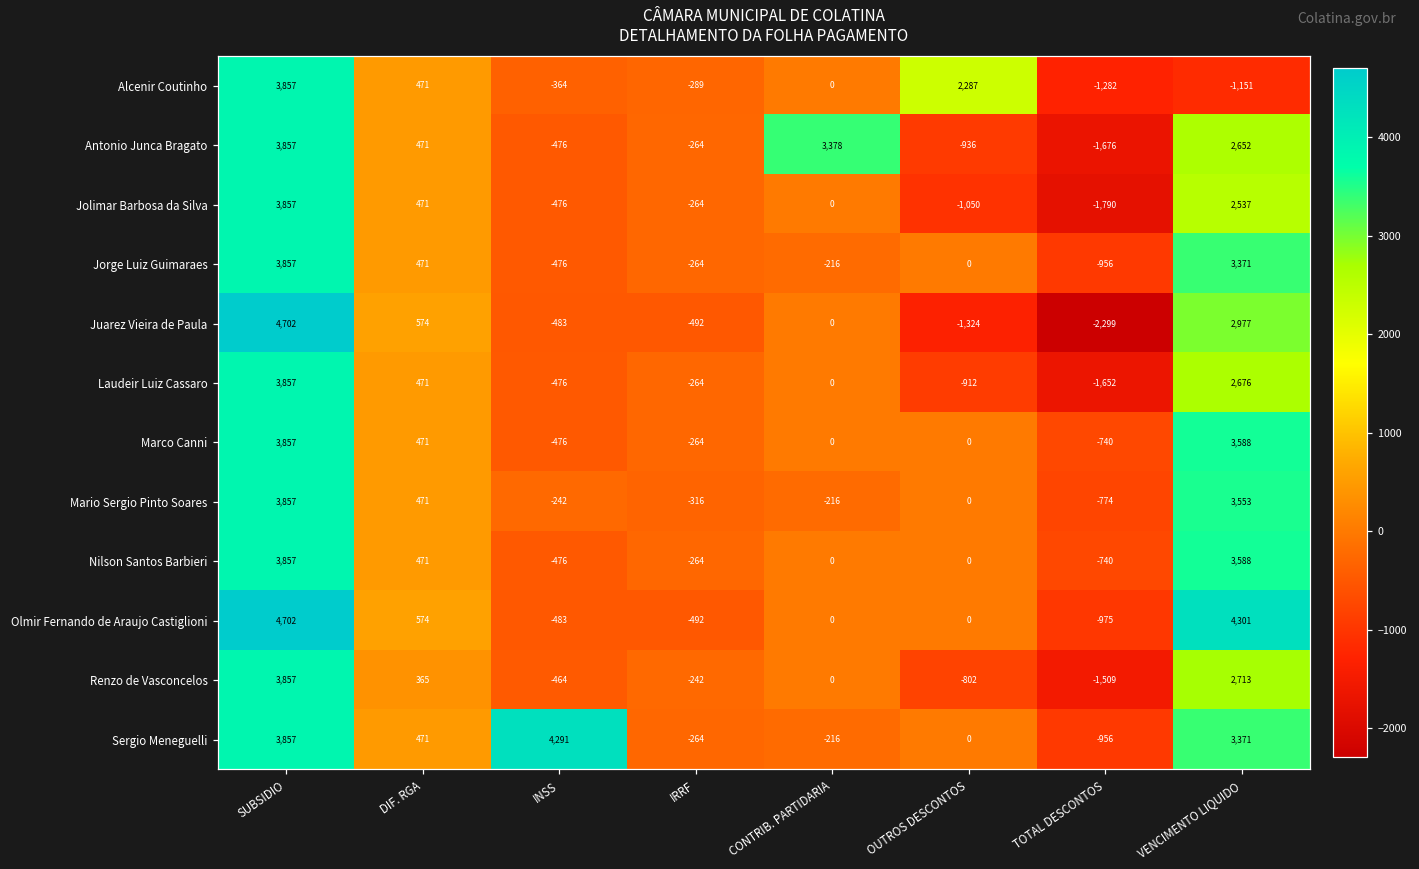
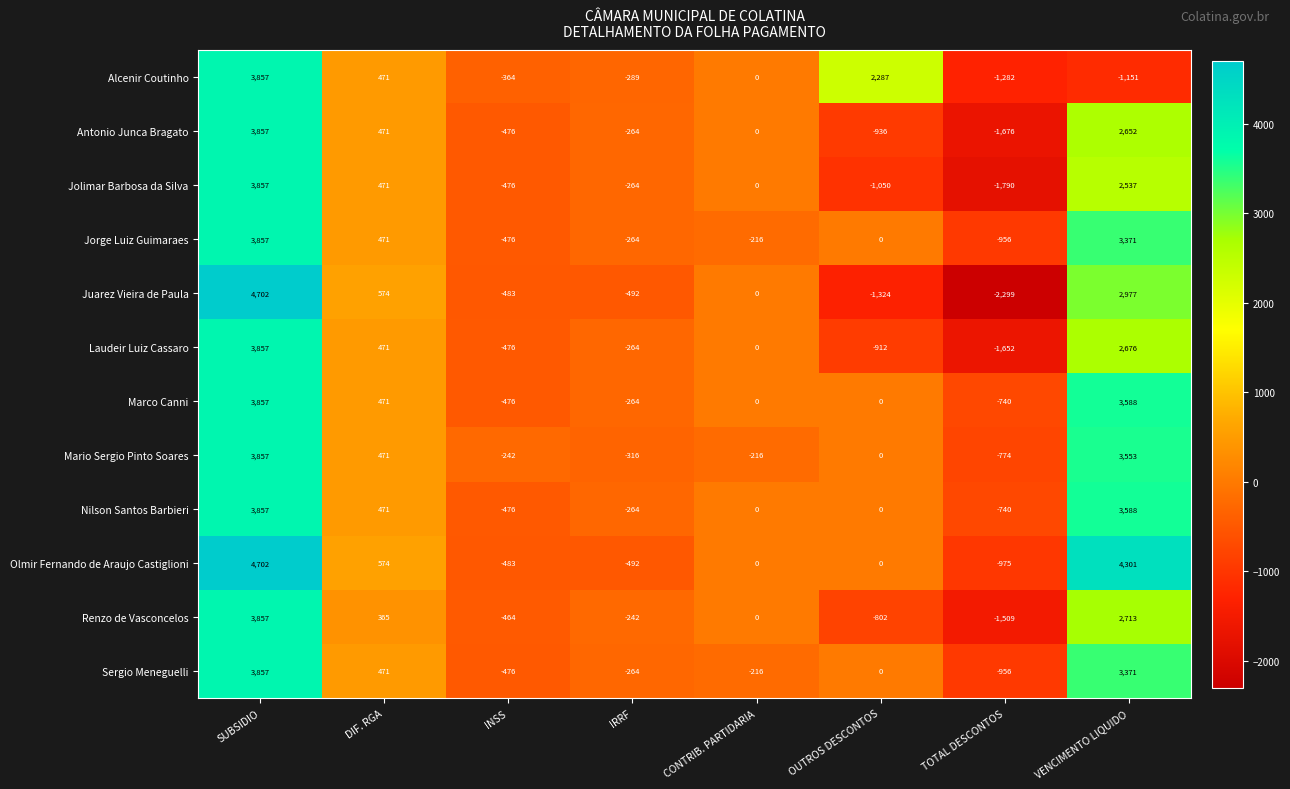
Antonio Junca Bragato, CONTRIB. PARTIDARIA: 3,378 -> 0
Sergio Meneguelli, INSS: 4,291 -> -476
